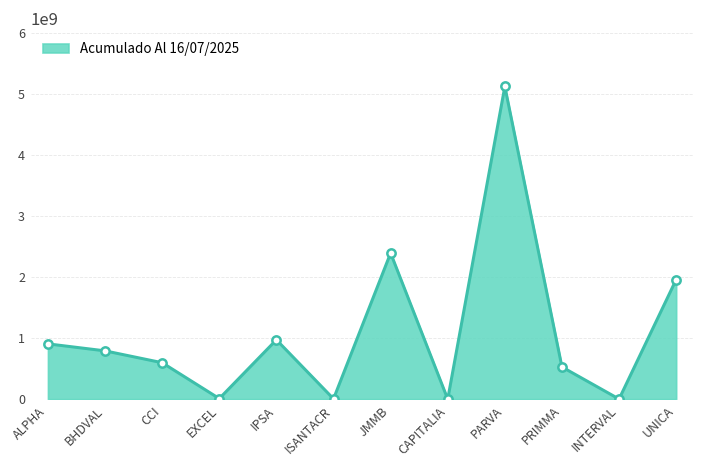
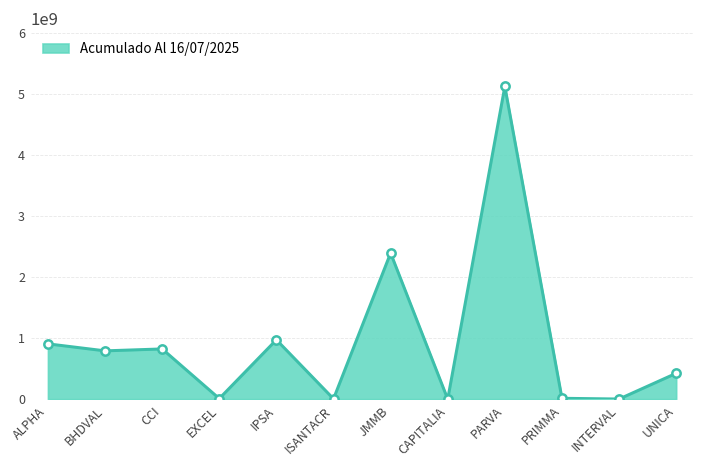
CCI: 600000000 -> 800000000
PRIMMA: 500000000 -> 0
UNICA: 2000000000 -> 400000000
